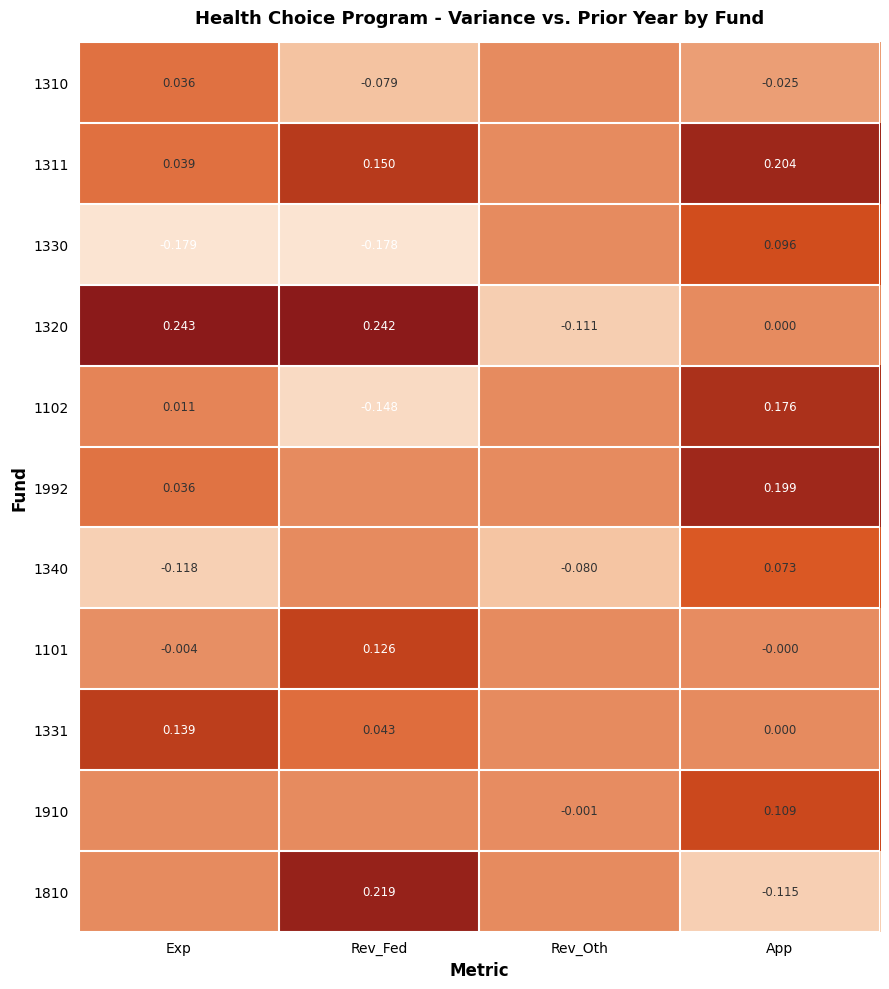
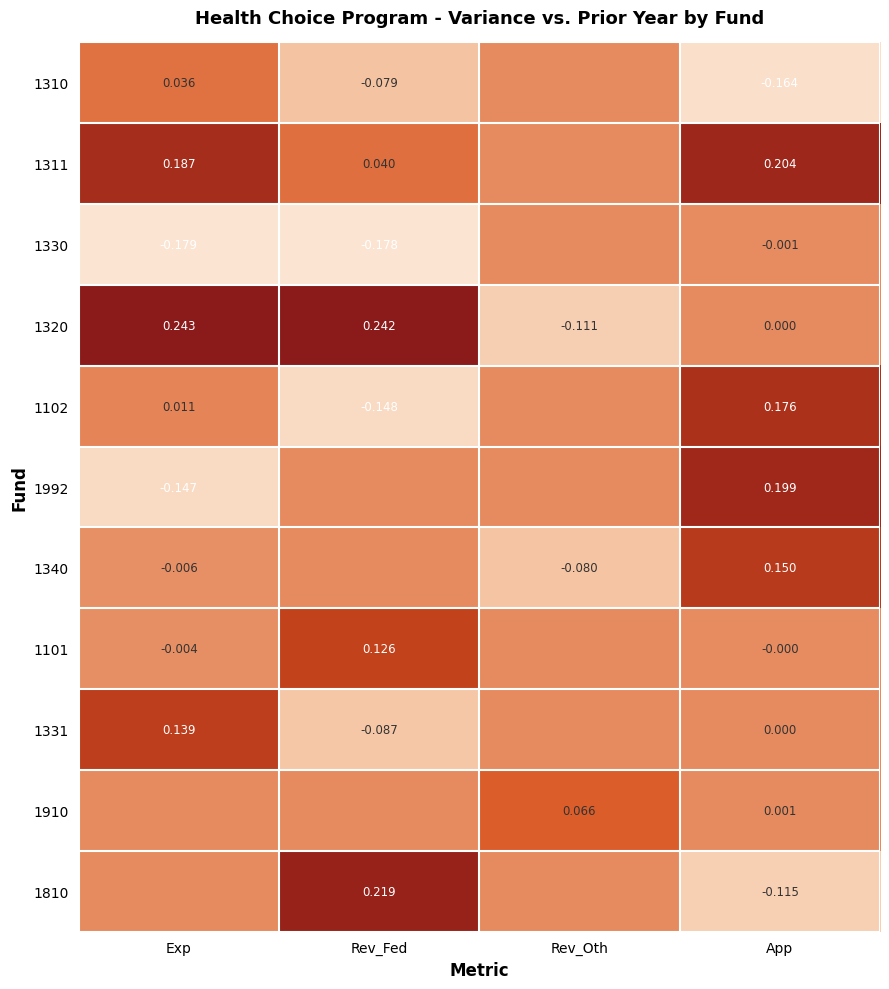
1310, App: -0.025 -> -0.164
1311, Exp: 0.039 -> 0.187
1311, Rev_Fed: 0.150 -> 0.040
1330, App: 0.096 -> -0.001
1992, Exp: 0.036 -> -0.147
1340, Exp: -0.118 -> -0.006
1340, App: 0.073 -> 0.150
1331, Rev_Fed: 0.043 -> -0.087
1910, Rev_Oth: -0.001 -> 0.066
1910, App: 0.109 -> 0.001
